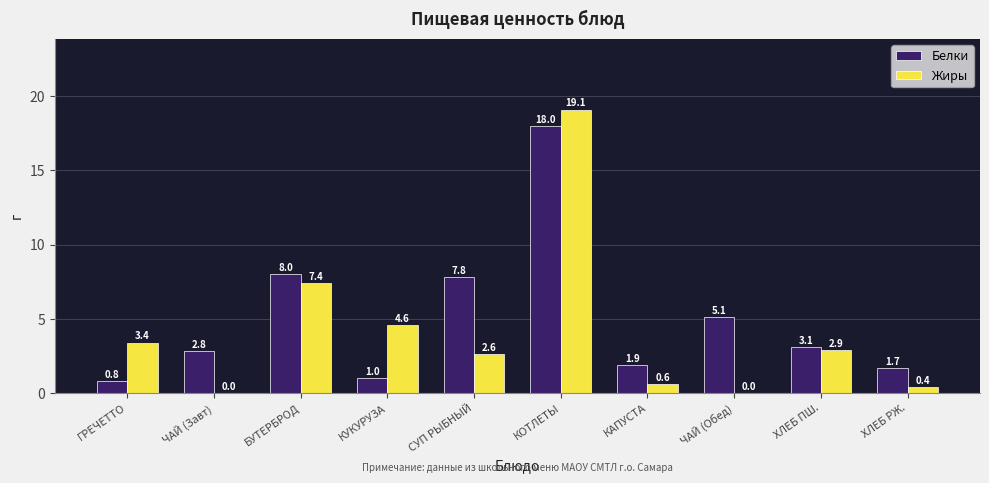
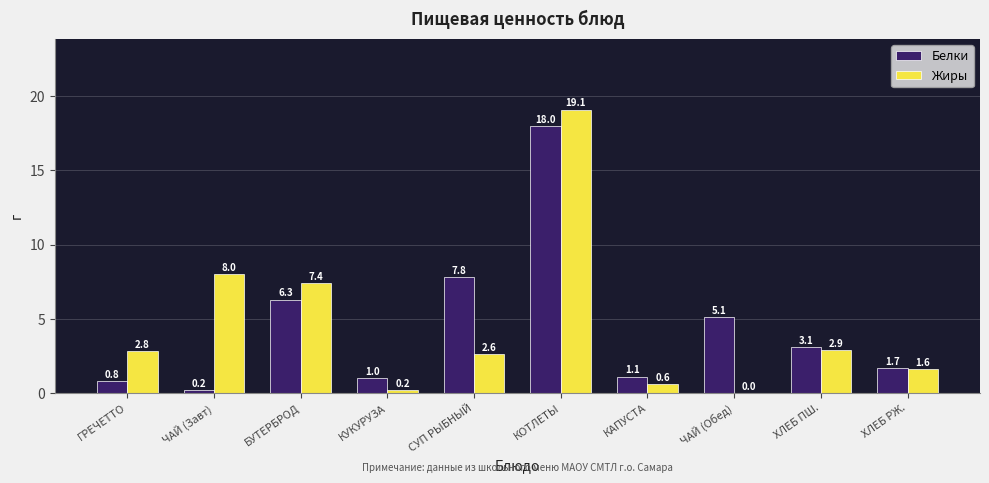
Жиры, ГРЕЧЕТТО: 3.4 -> 2.8
Белки, ЧАЙ (Завт): 2.8 -> 0.2
Жиры, ЧАЙ (Завт): 0.0 -> 8.0
Белки, БУТЕРБРОД: 8.0 -> 6.3
Жиры, КУКУРУЗА: 4.6 -> 0.2
Белки, КАПУСТА: 1.9 -> 1.1
Жиры, ХЛЕБ РЖ.: 0.4 -> 1.6
